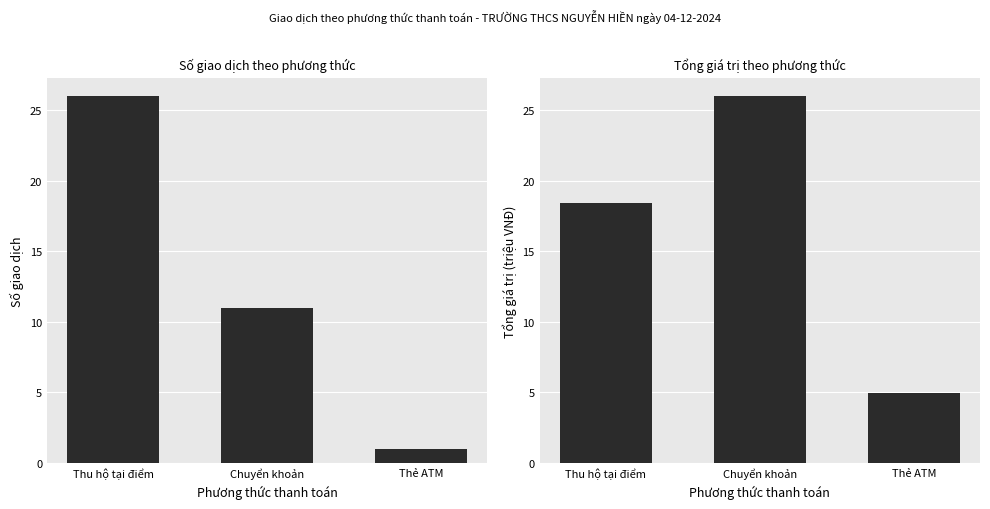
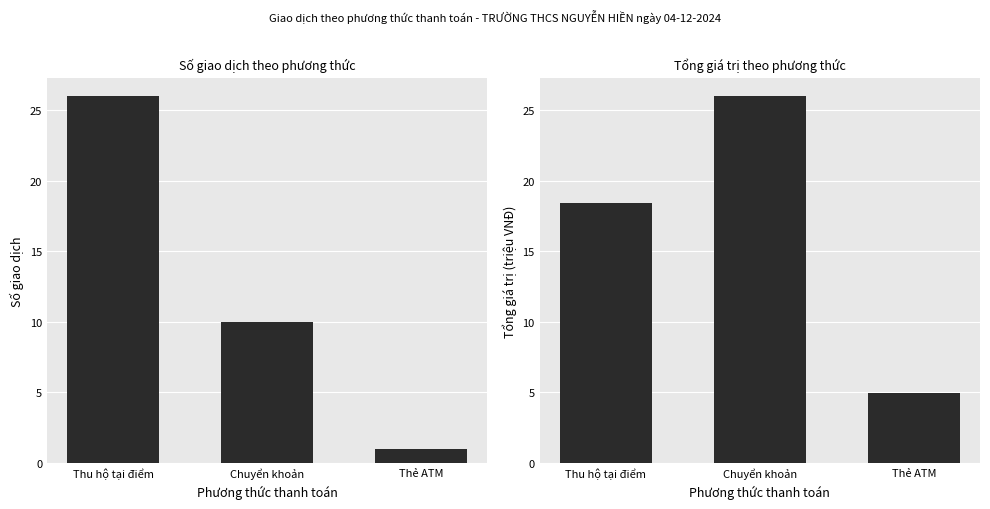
Số giao dịch theo phương thức, Chuyển khoản: 11 -> 10
